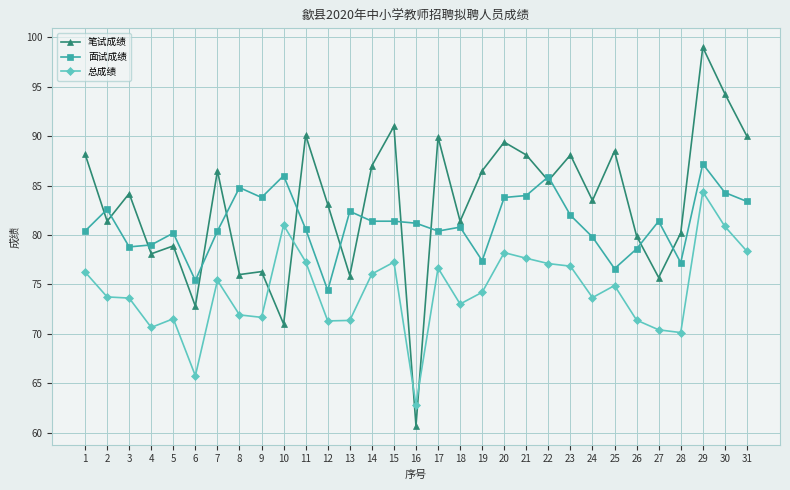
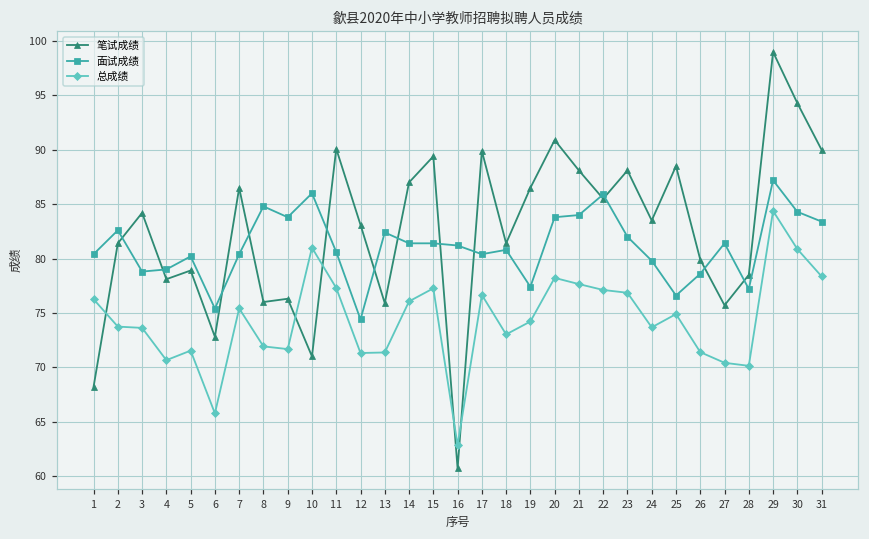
笔试成绩, 1: 88 -> 68
笔试成绩, 15: 91 -> 89
笔试成绩, 20: 89 -> 91
笔试成绩, 28: 80 -> 79
